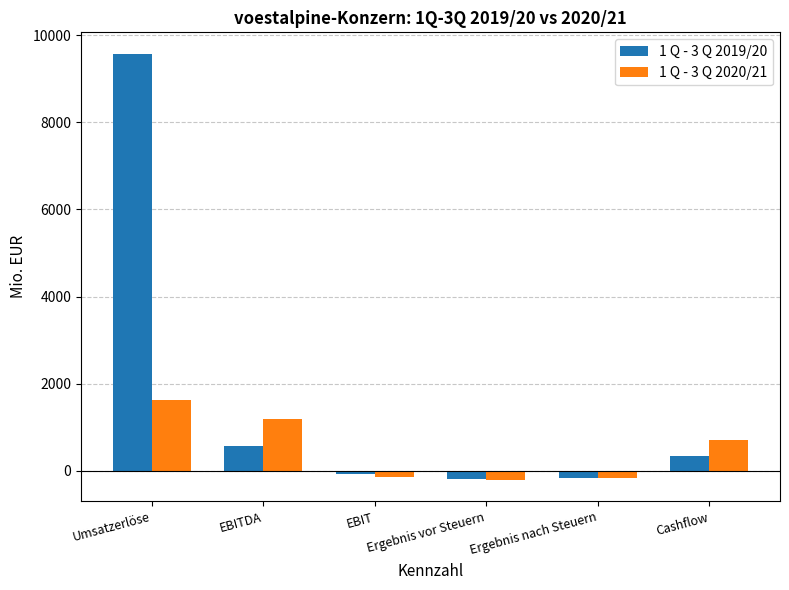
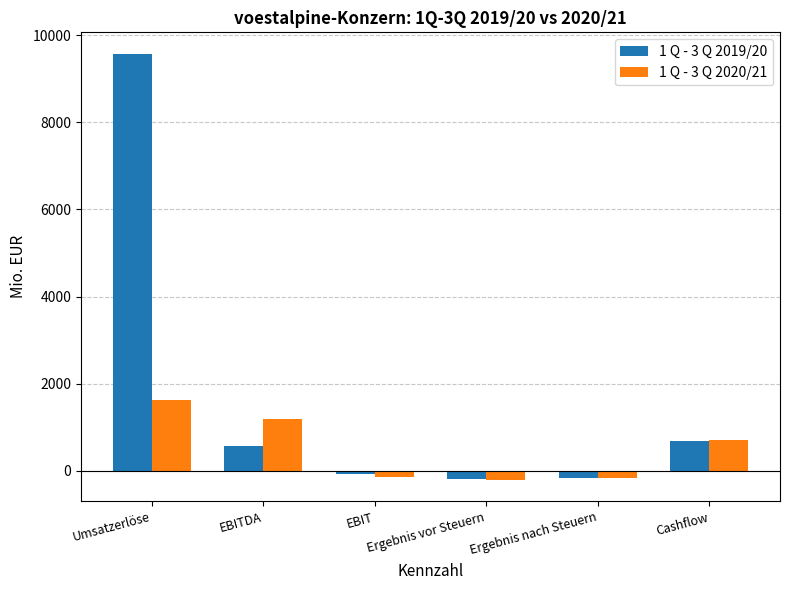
1 Q - 3 Q 2019/20, Cashflow: 300 -> 700
